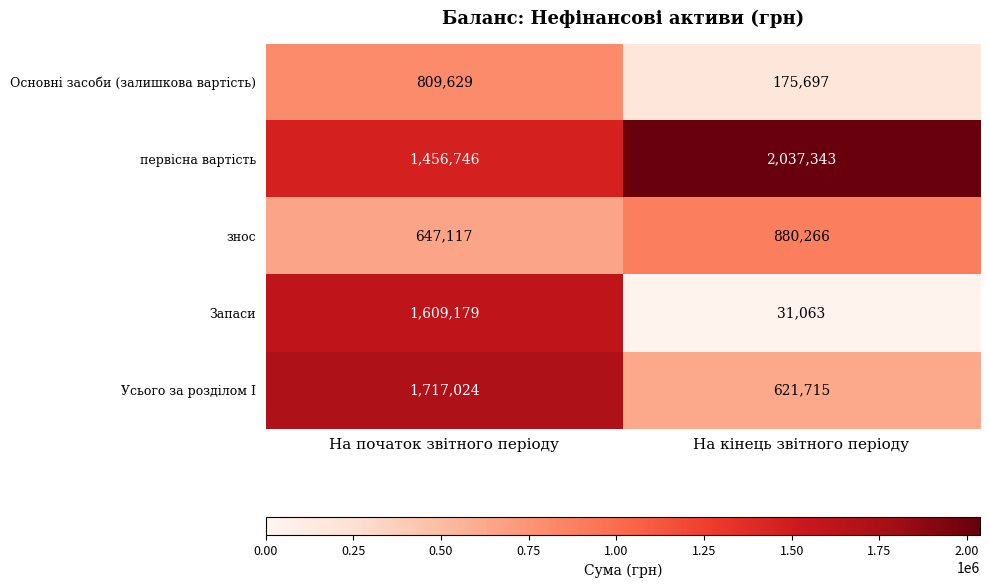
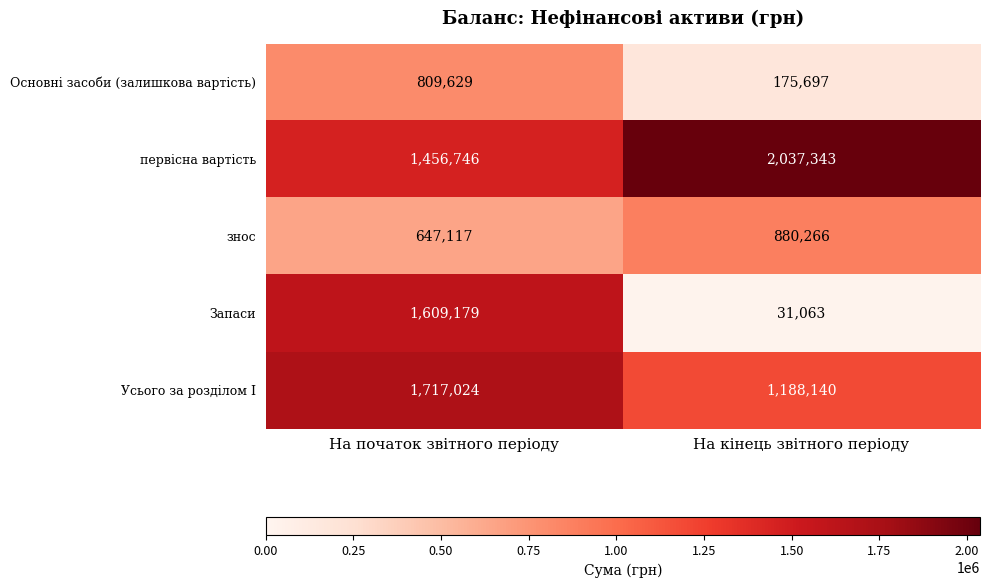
Усього за розділом І, На кінець звітного періоду: 621,715 -> 1,188,140
